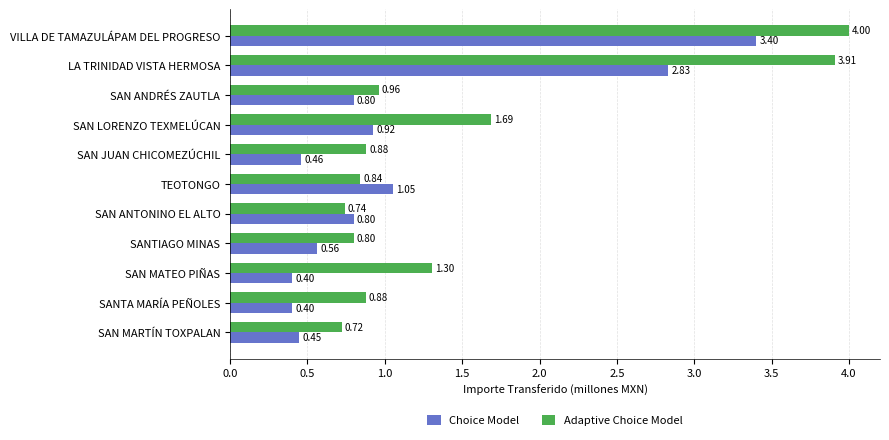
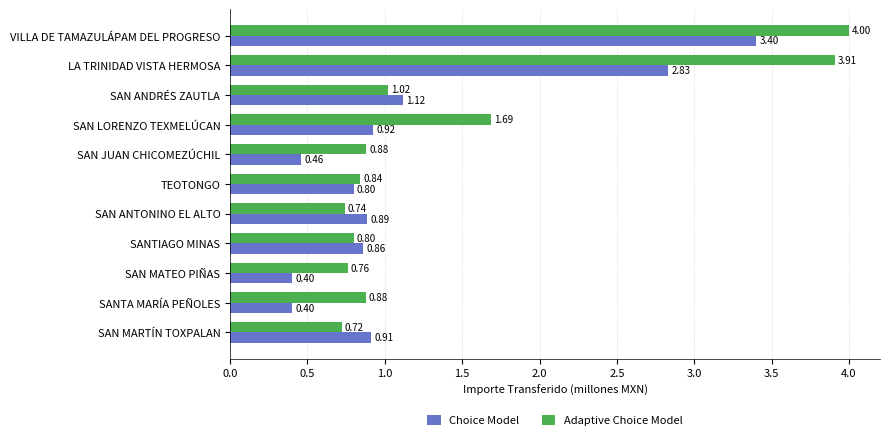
Adaptive Choice Model, SAN ANDRÉS ZAUTLA: 0.96 -> 1.02
Choice Model, SAN ANDRÉS ZAUTLA: 0.80 -> 1.12
Choice Model, TEOTONGO: 1.05 -> 0.80
Choice Model, SAN ANTONINO EL ALTO: 0.80 -> 0.89
Choice Model, SANTIAGO MINAS: 0.56 -> 0.86
Adaptive Choice Model, SAN MATEO PIÑAS: 1.30 -> 0.76
Choice Model, SAN MARTÍN TOXPALAN: 0.45 -> 0.91
